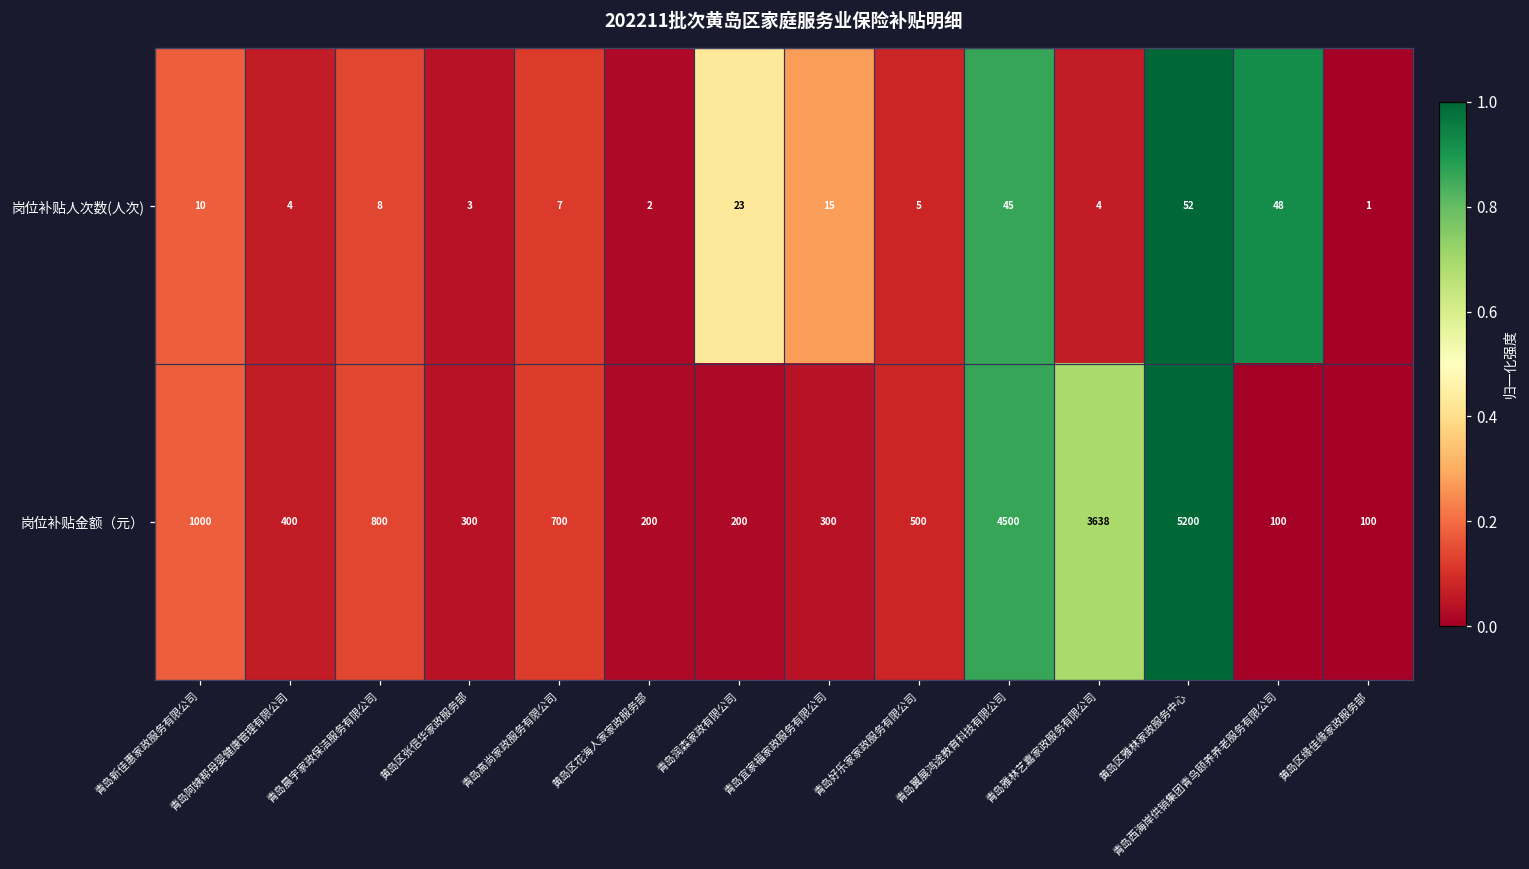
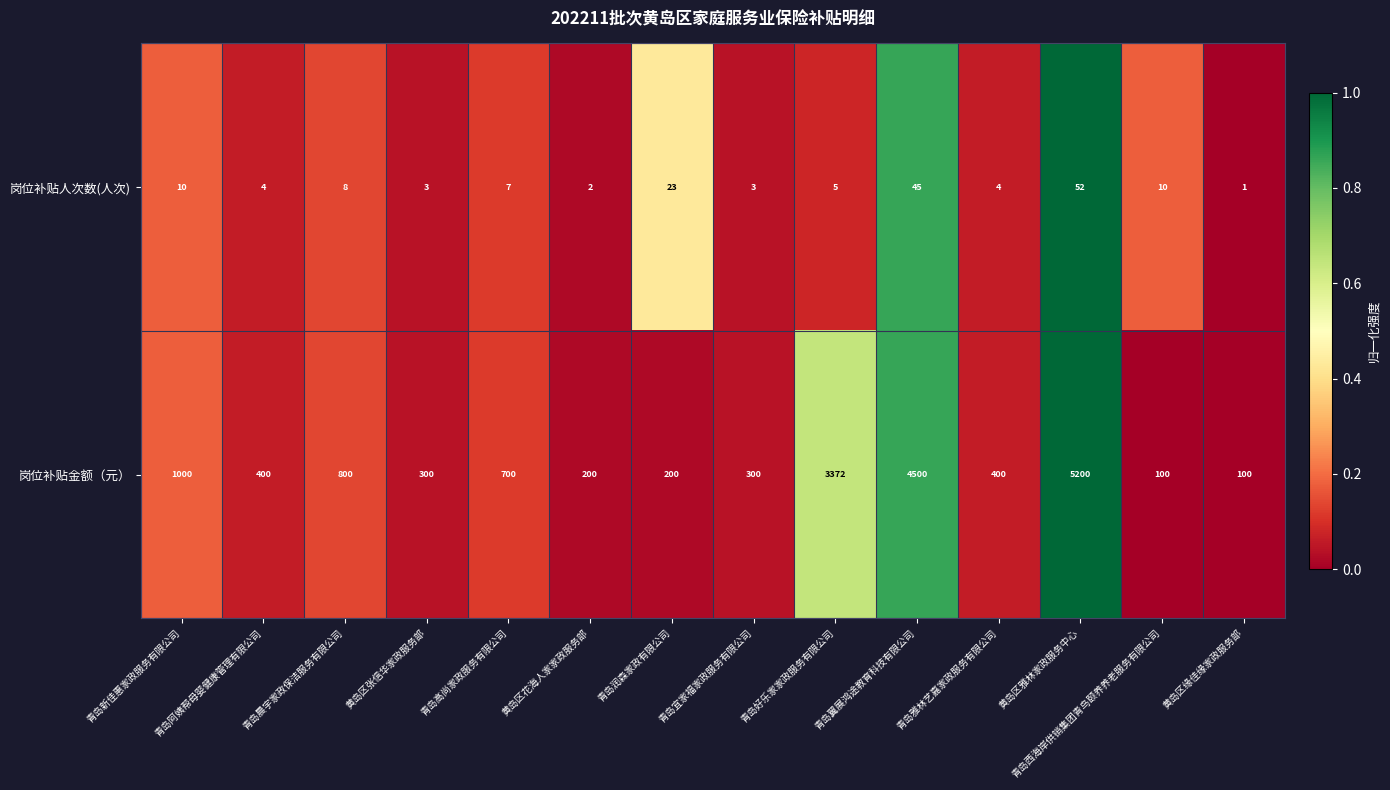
岗位补贴人次数(人次), 青岛宜家福家政服务有限公司: 15 -> 3
岗位补贴人次数(人次), 青岛西海岸供销集团青鸟颐养养老服务有限公司: 48 -> 10
岗位补贴金额（元）, 青岛好乐家家政服务有限公司: 500 -> 3372
岗位补贴金额（元）, 青岛雅林艺嘉家政服务有限公司: 3638 -> 400
